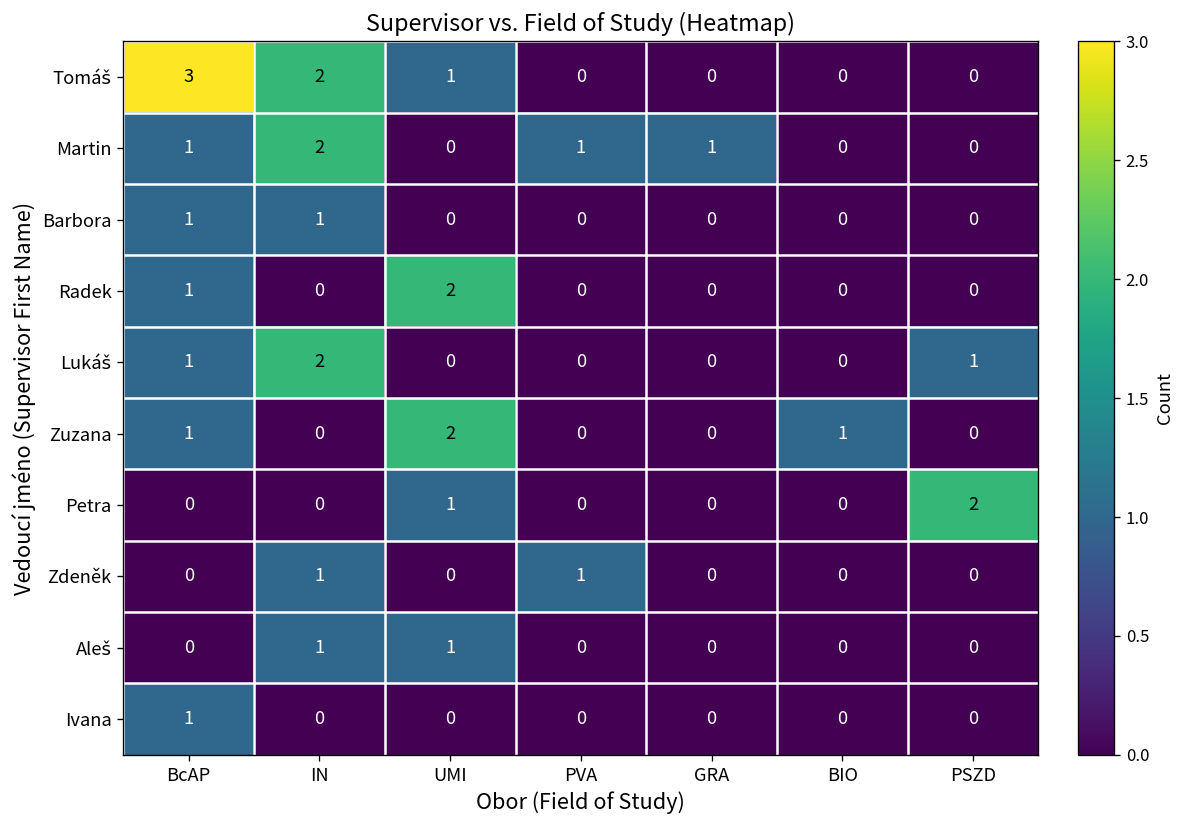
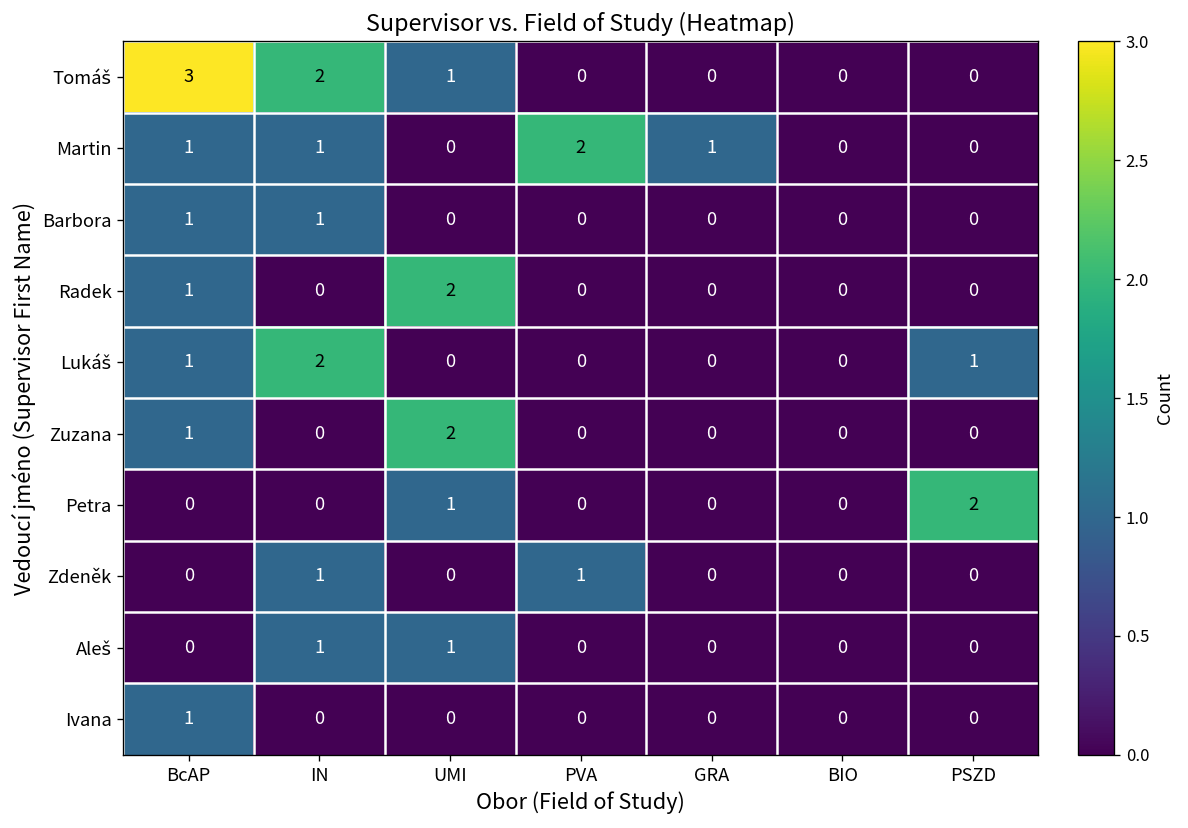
Martin, IN: 2 -> 1
Martin, PVA: 1 -> 2
Zuzana, BIO: 1 -> 0
